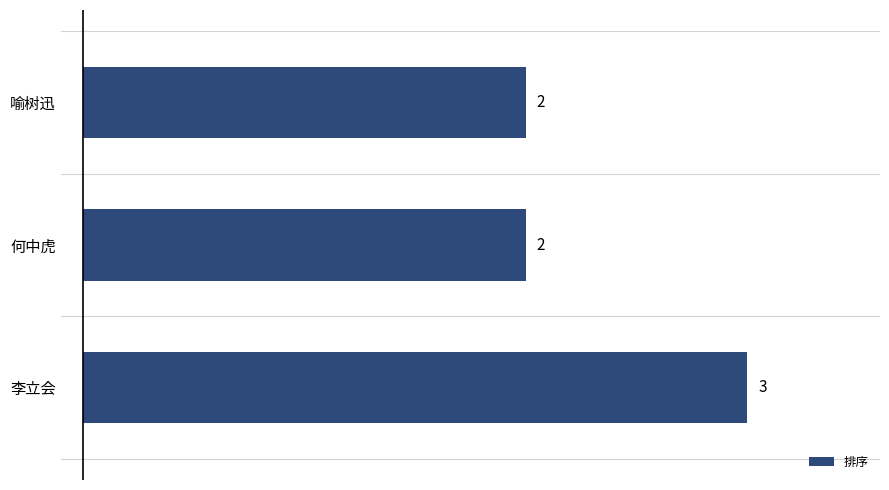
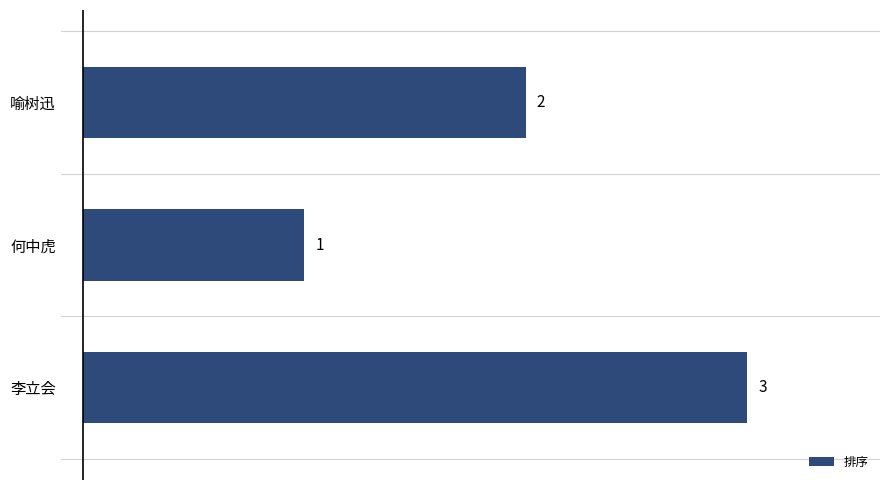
何中虎: 2 -> 1
